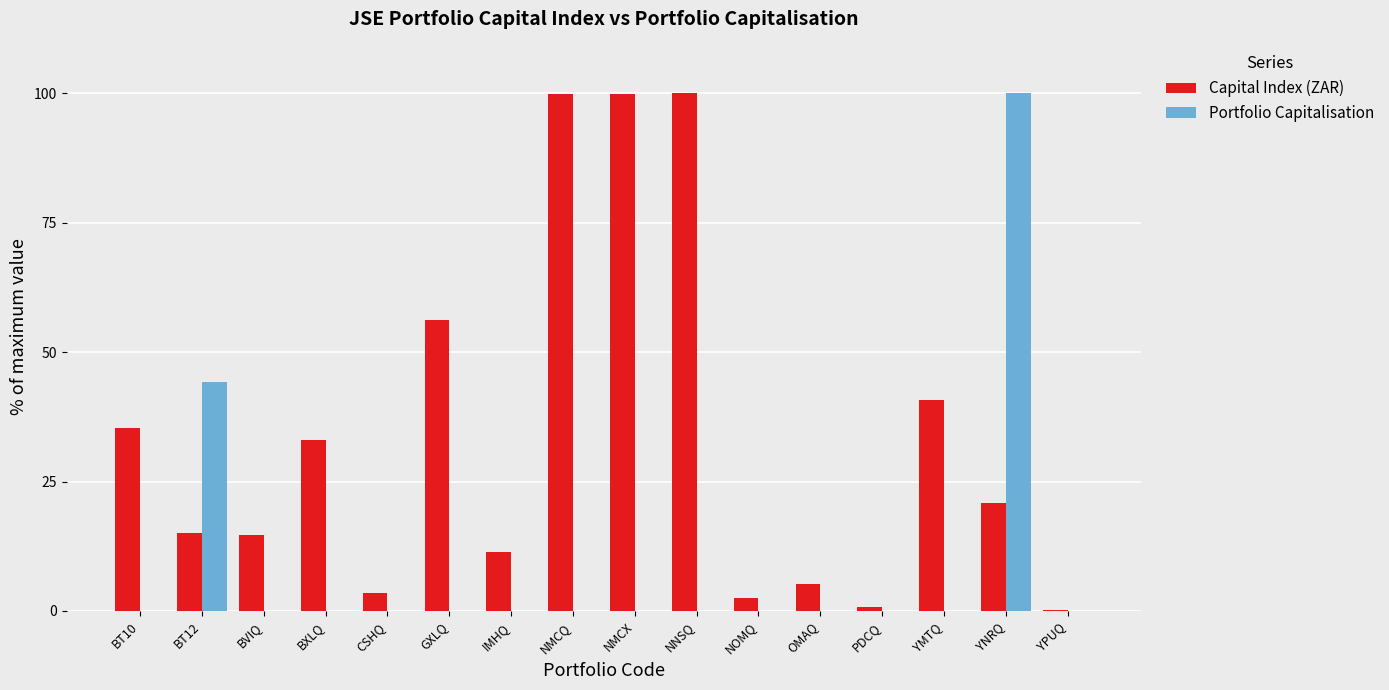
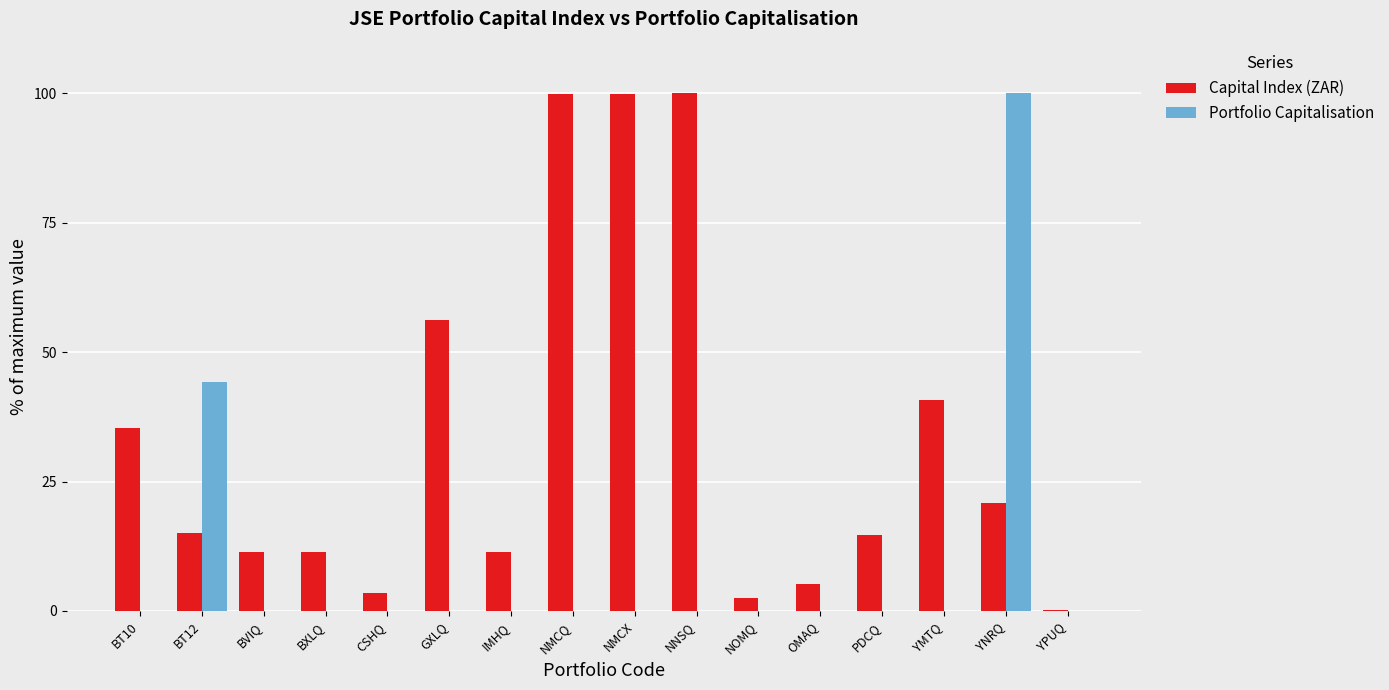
Capital Index (ZAR), BVIQ: 15 -> 11
Capital Index (ZAR), BXLQ: 33 -> 11
Capital Index (ZAR), PDCQ: 1 -> 15
